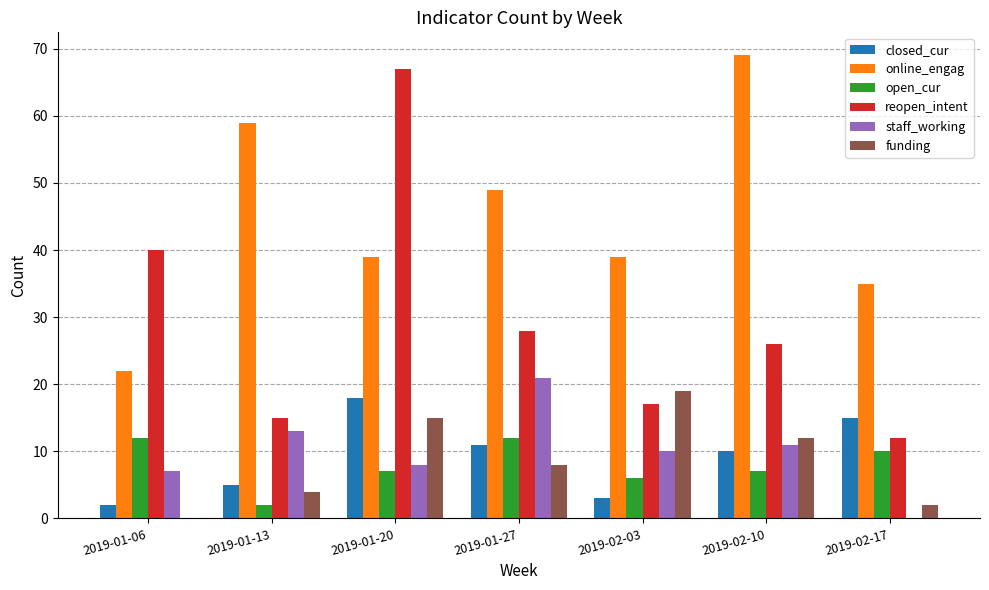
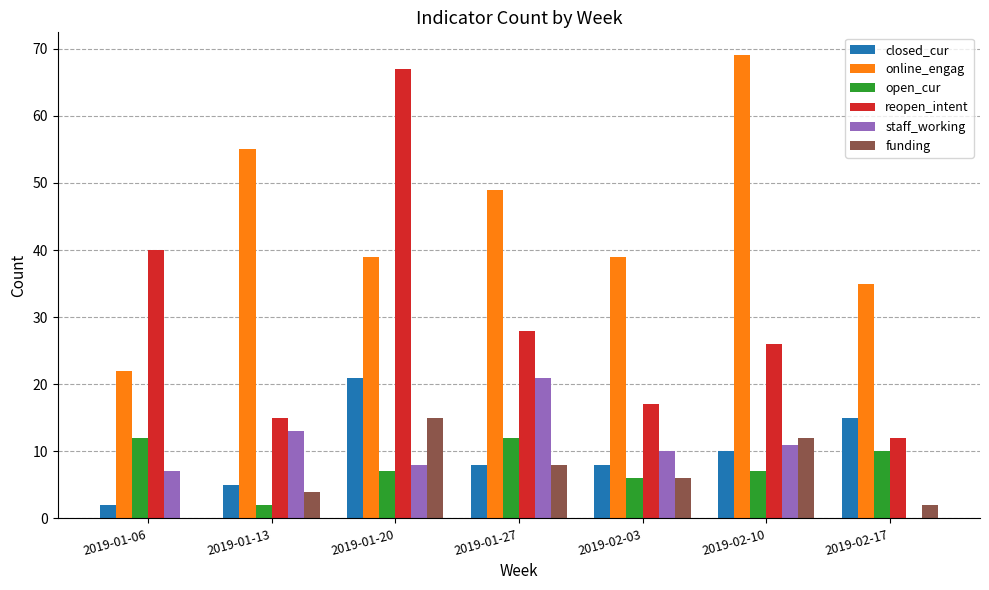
online_engag, 2019-01-13: 59 -> 55
closed_cur, 2019-01-20: 18 -> 21
closed_cur, 2019-01-27: 11 -> 8
closed_cur, 2019-02-03: 3 -> 8
funding, 2019-02-03: 19 -> 6
